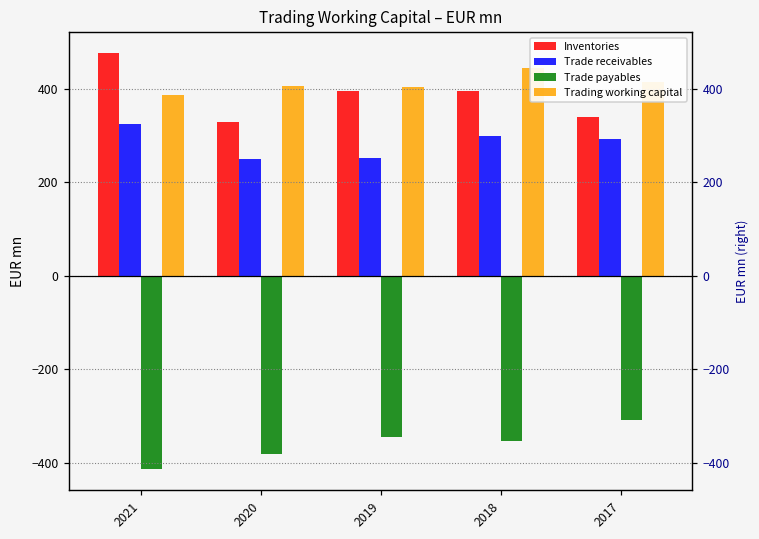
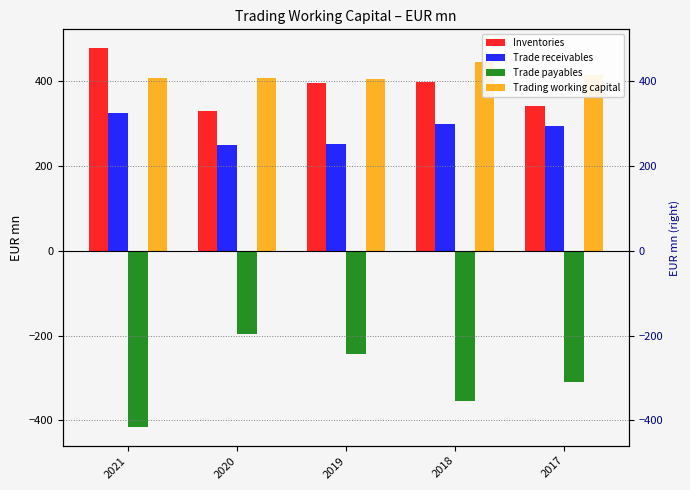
Trading working capital, 2021: 390 -> 410
Trade payables, 2020: -380 -> -200
Trade payables, 2019: -350 -> -240
